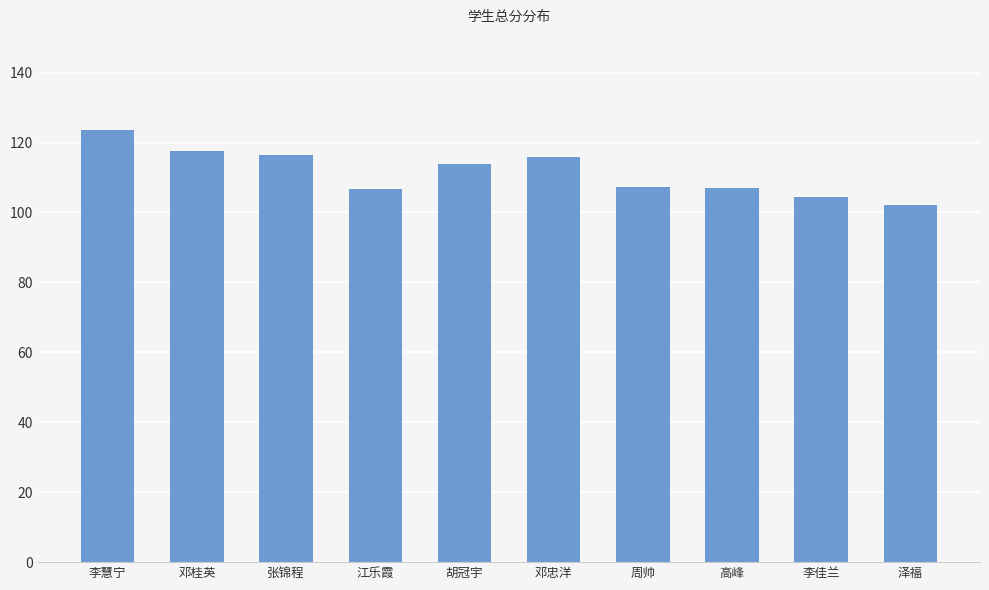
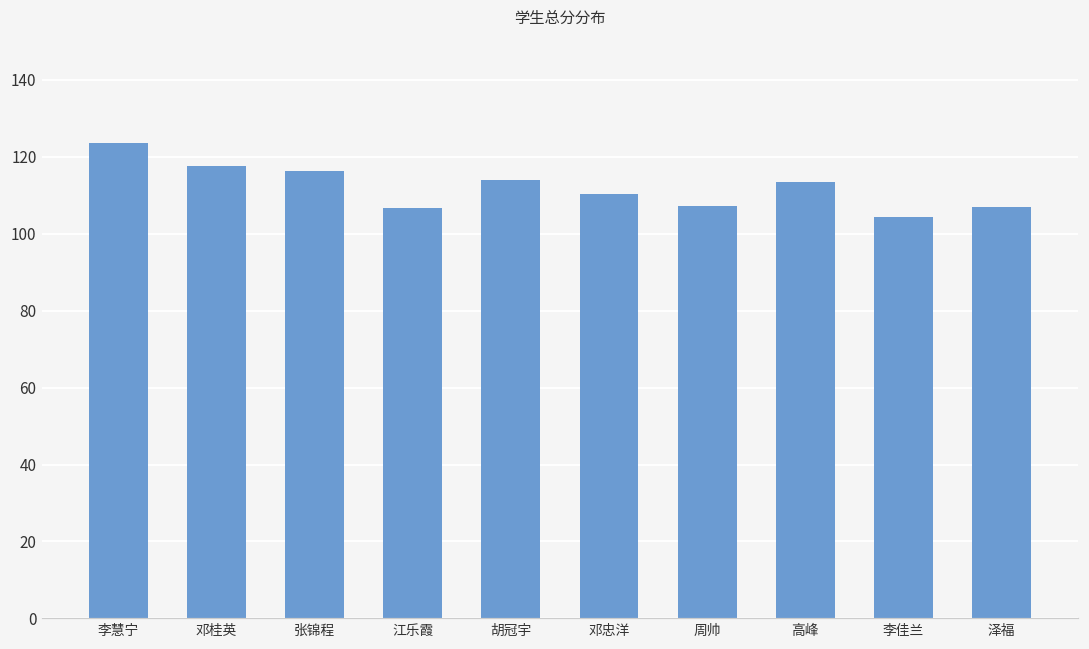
邓忠洋: 116 -> 110
高峰: 107 -> 113
泽福: 102 -> 107
